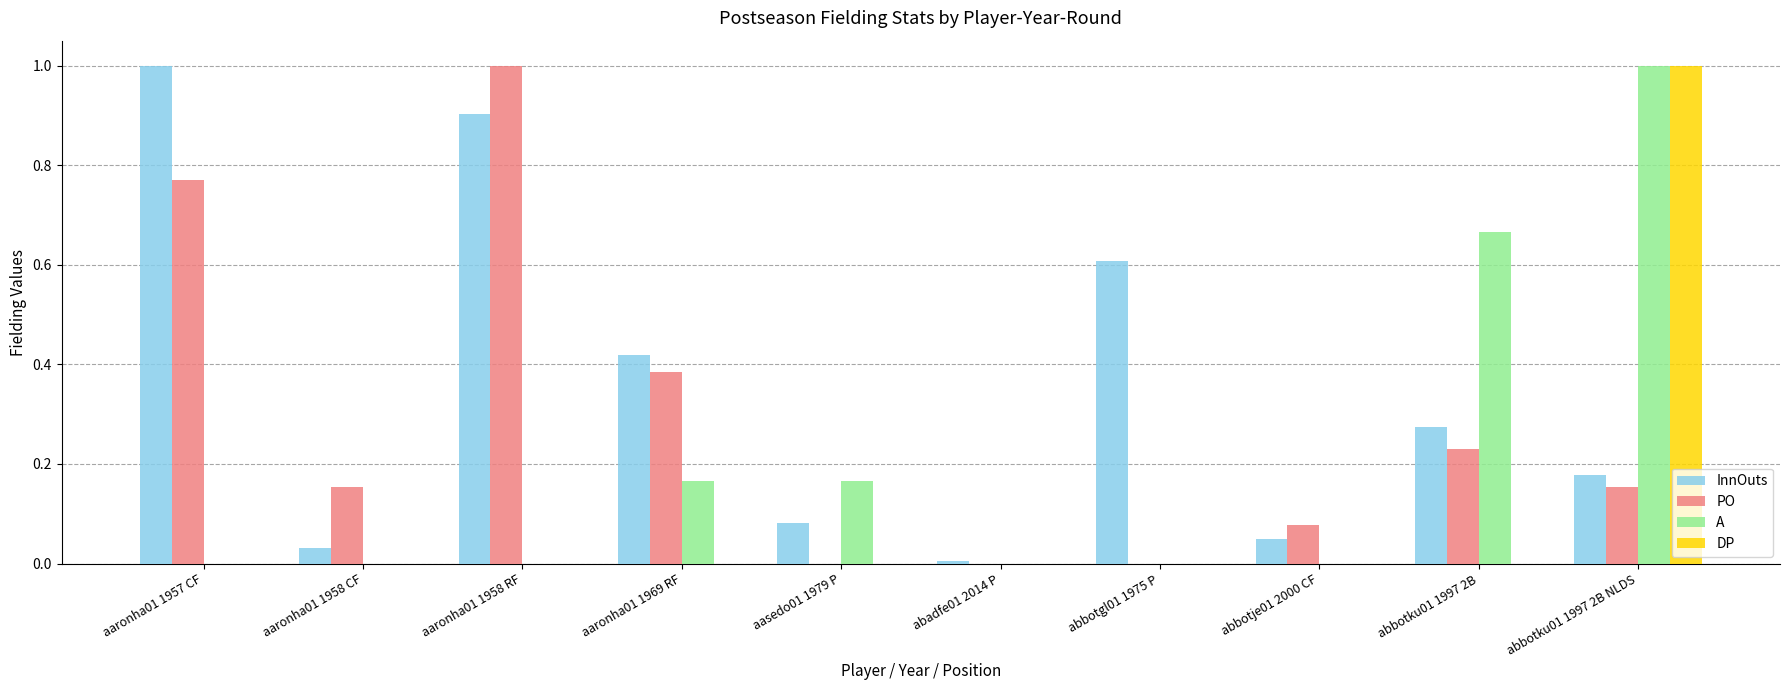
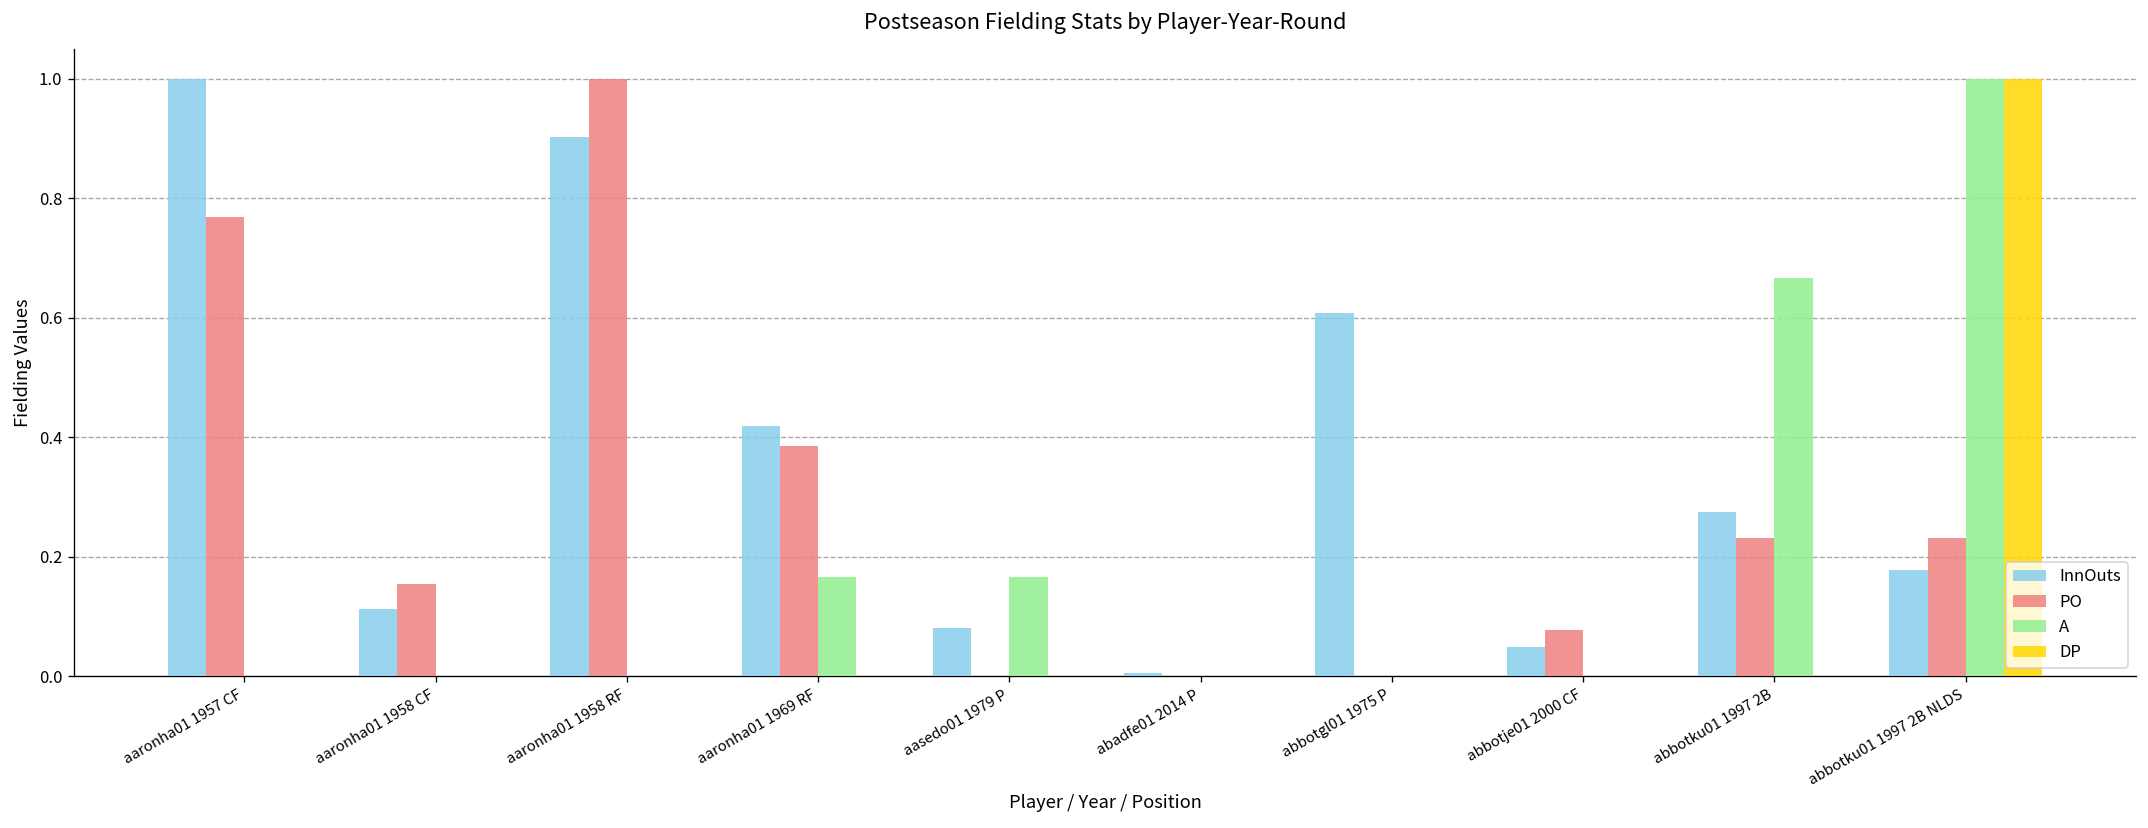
InnOuts, aaronha01 1958 CF: 0.03 -> 0.11
PO, abbotku01 1997 2B NLDS: 0.15 -> 0.23
